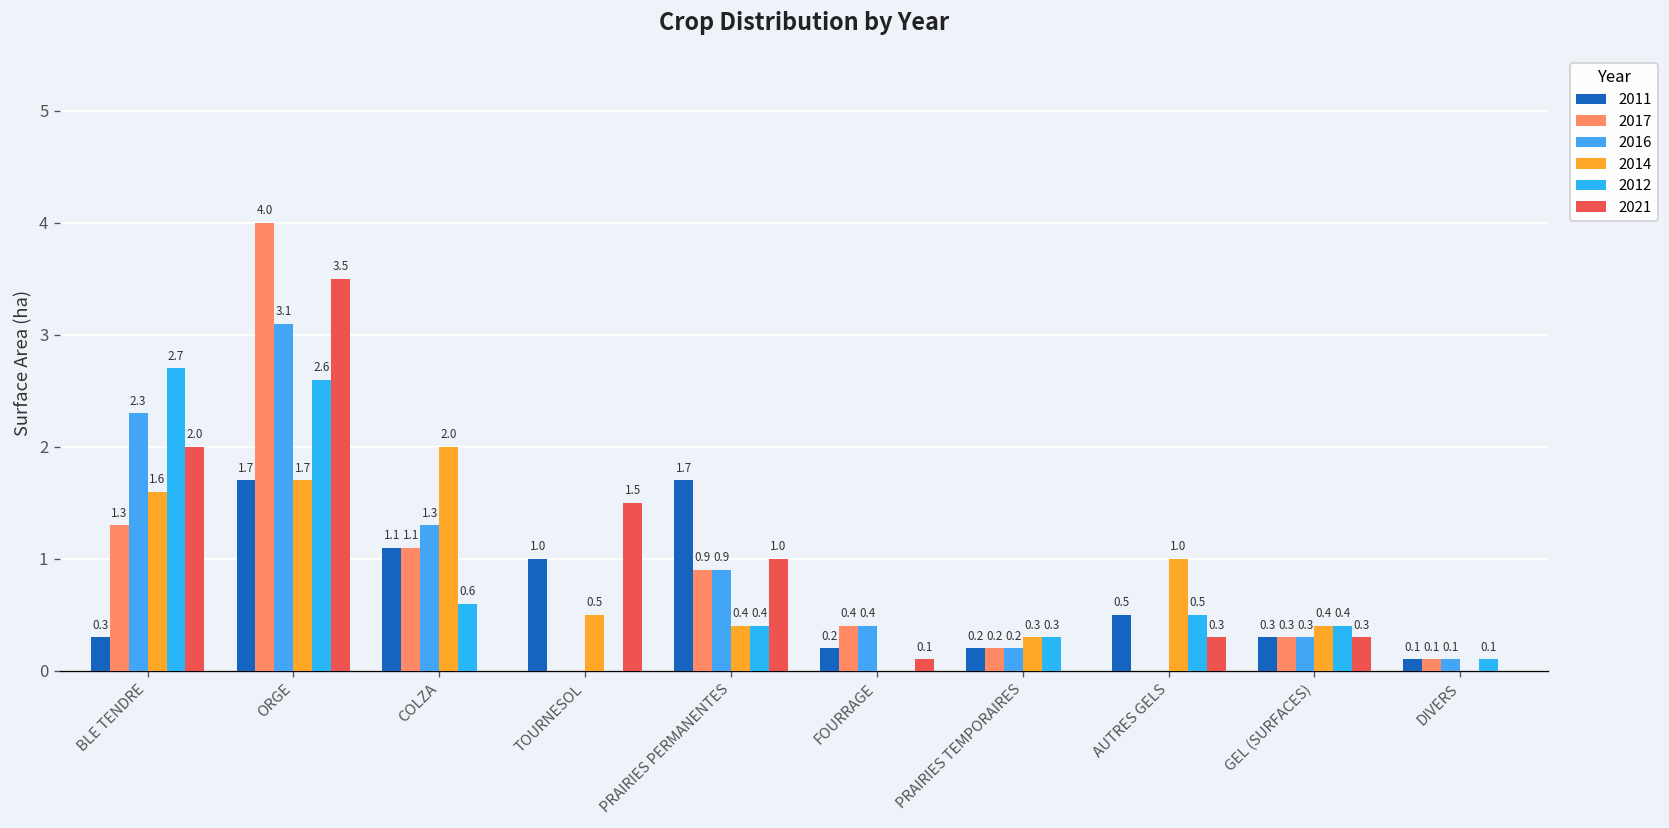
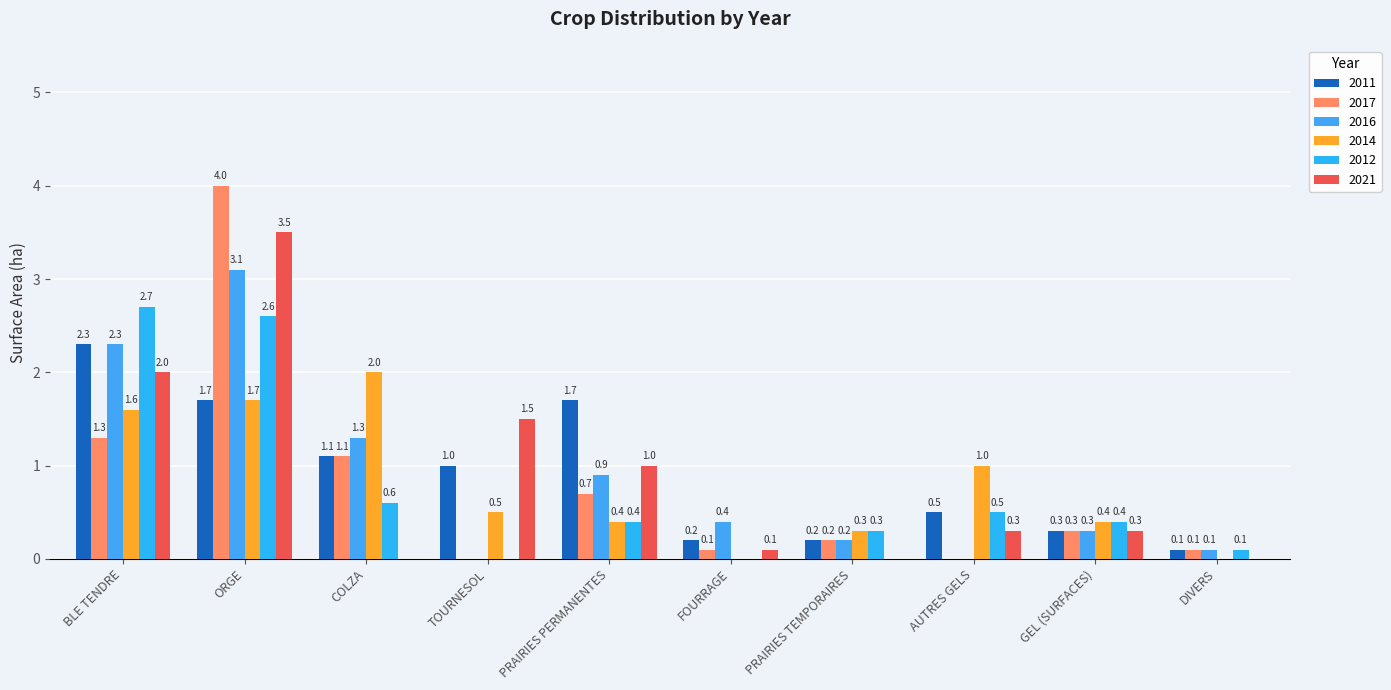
2011, BLE TENDRE: 0.3 -> 2.3
2017, PRAIRIES PERMANENTES: 0.9 -> 0.7
2017, FOURRAGE: 0.4 -> 0.1
